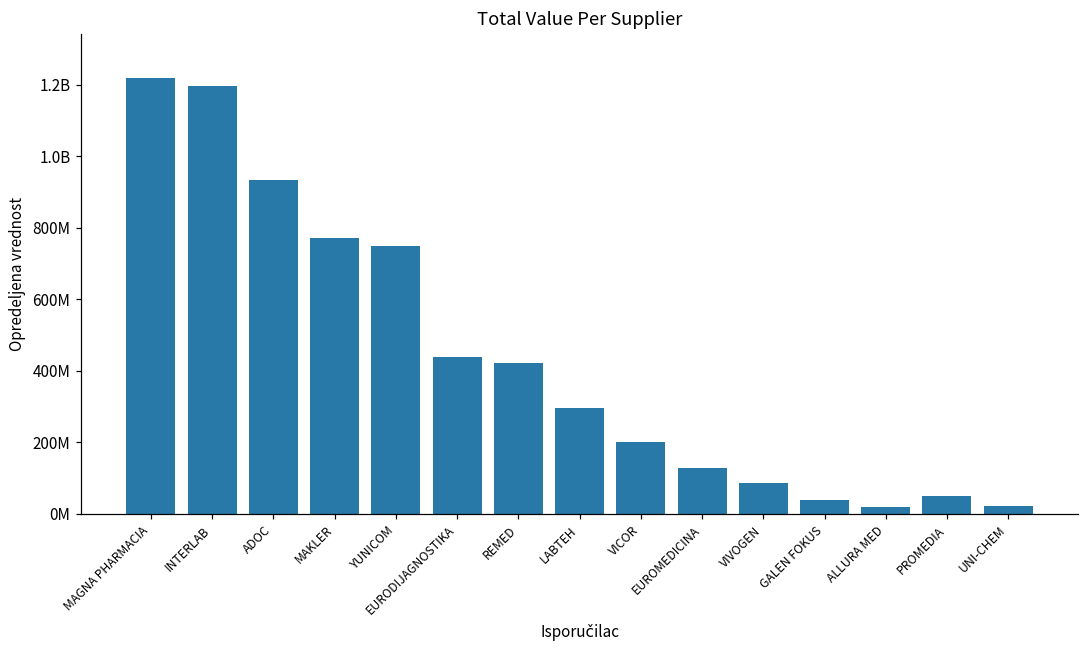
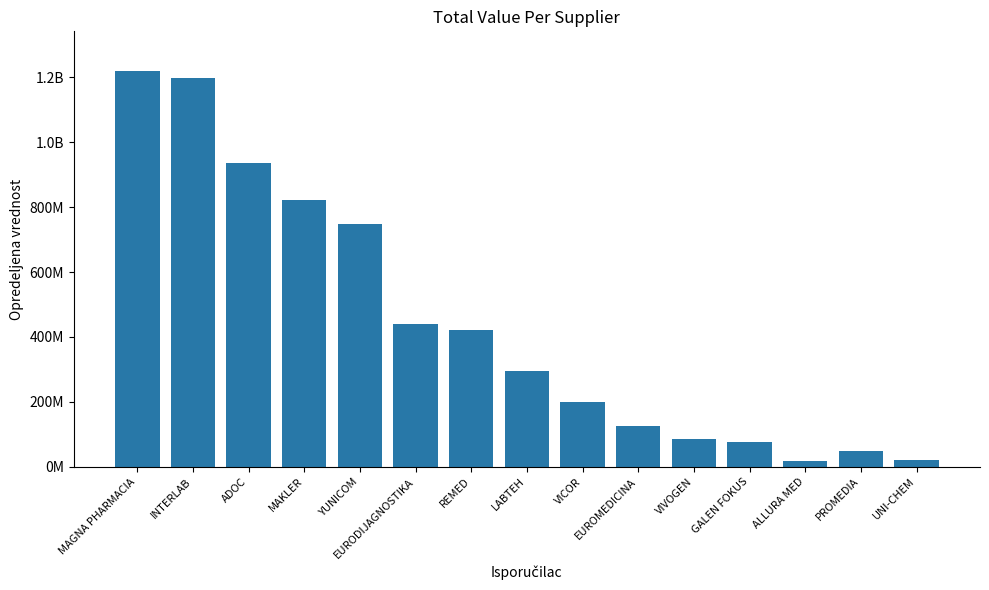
MAKLER: 770000000 -> 820000000
GALEN FOKUS: 40000000 -> 80000000
